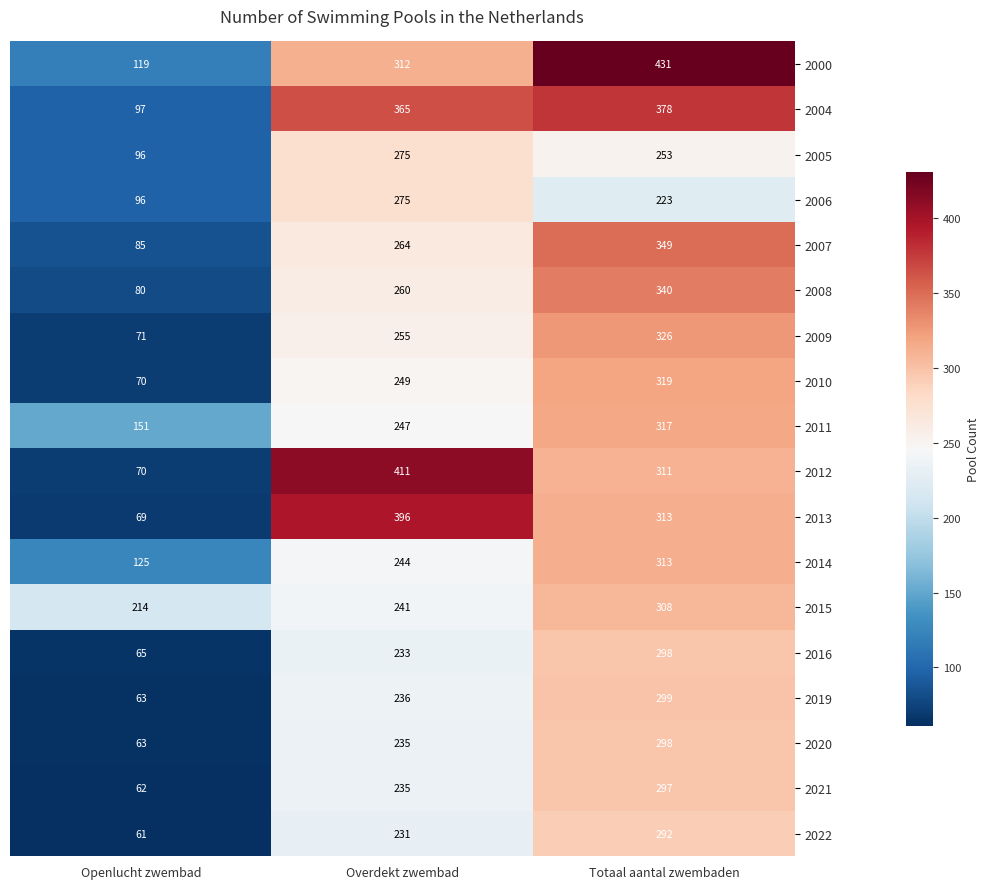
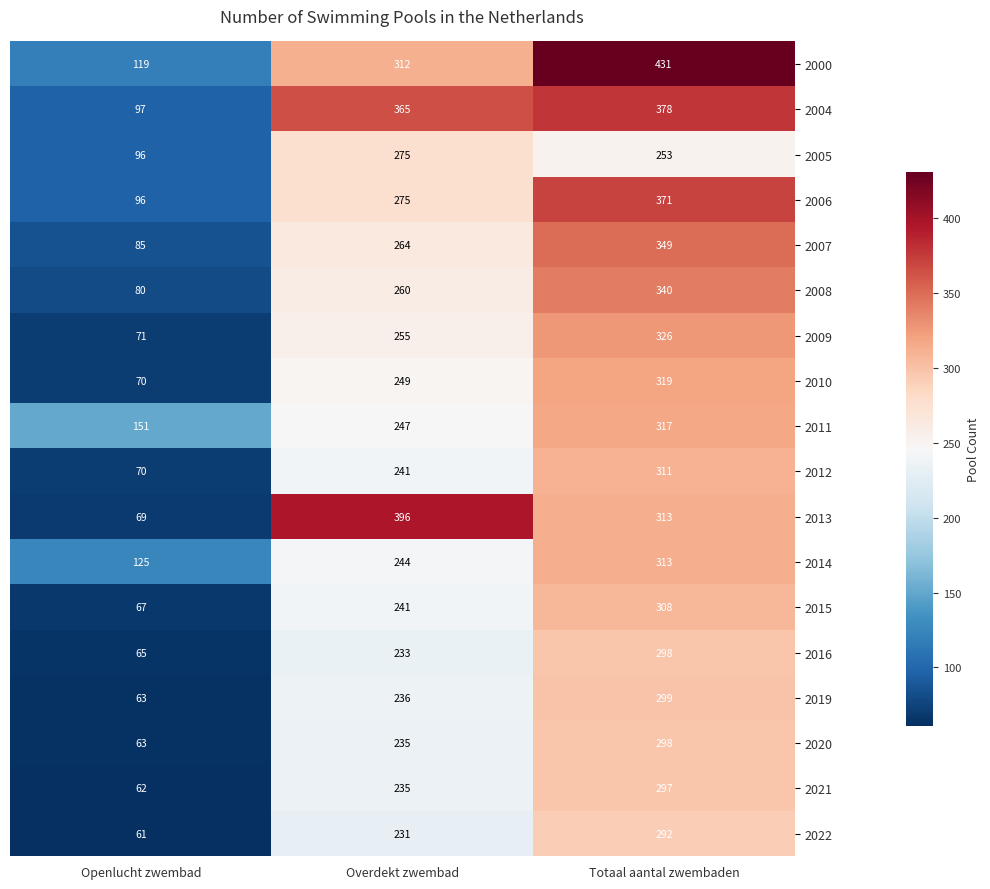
2006, Totaal aantal zwembaden: 223 -> 371
2012, Overdekt zwembad: 411 -> 241
2015, Openlucht zwembad: 214 -> 67
